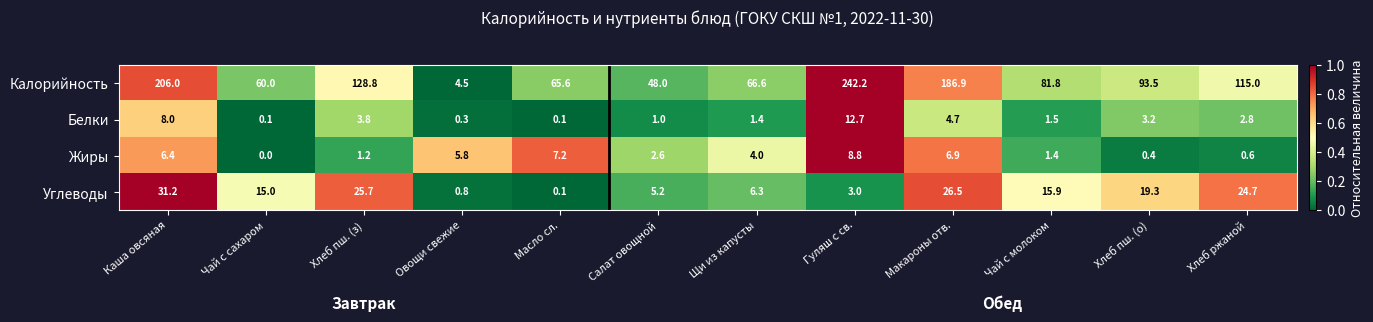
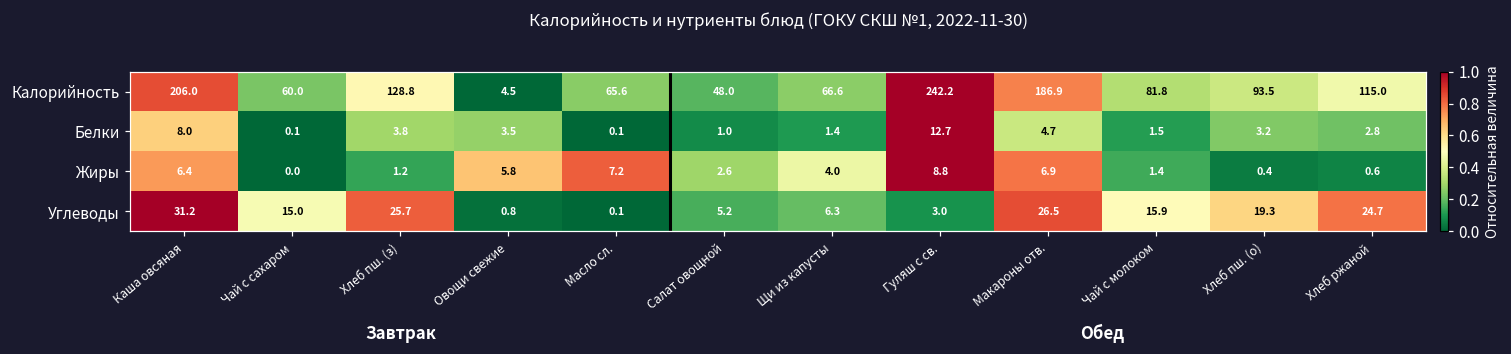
Белки, Овощи свежие: 0.3 -> 3.5
